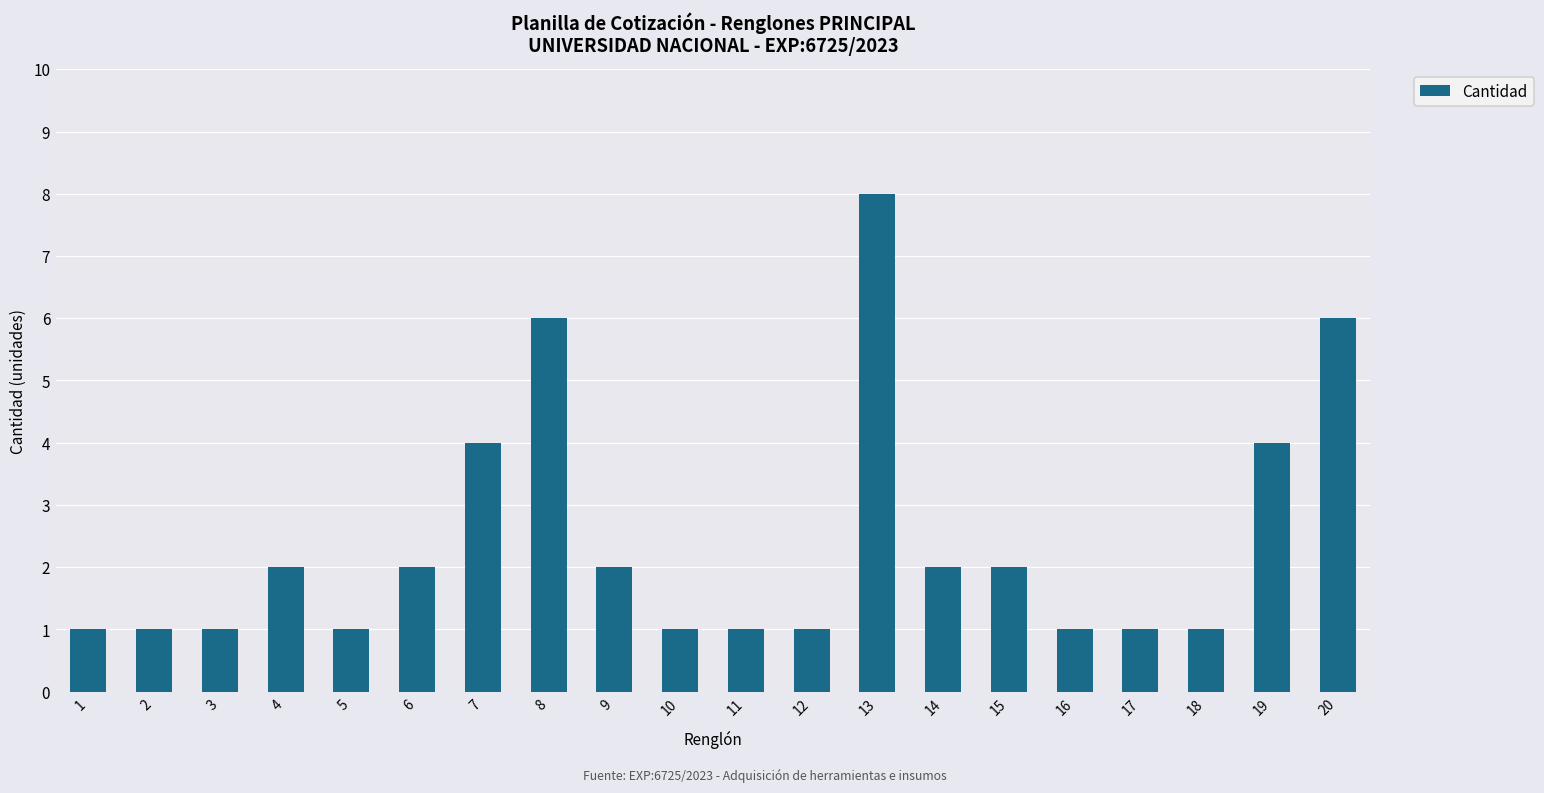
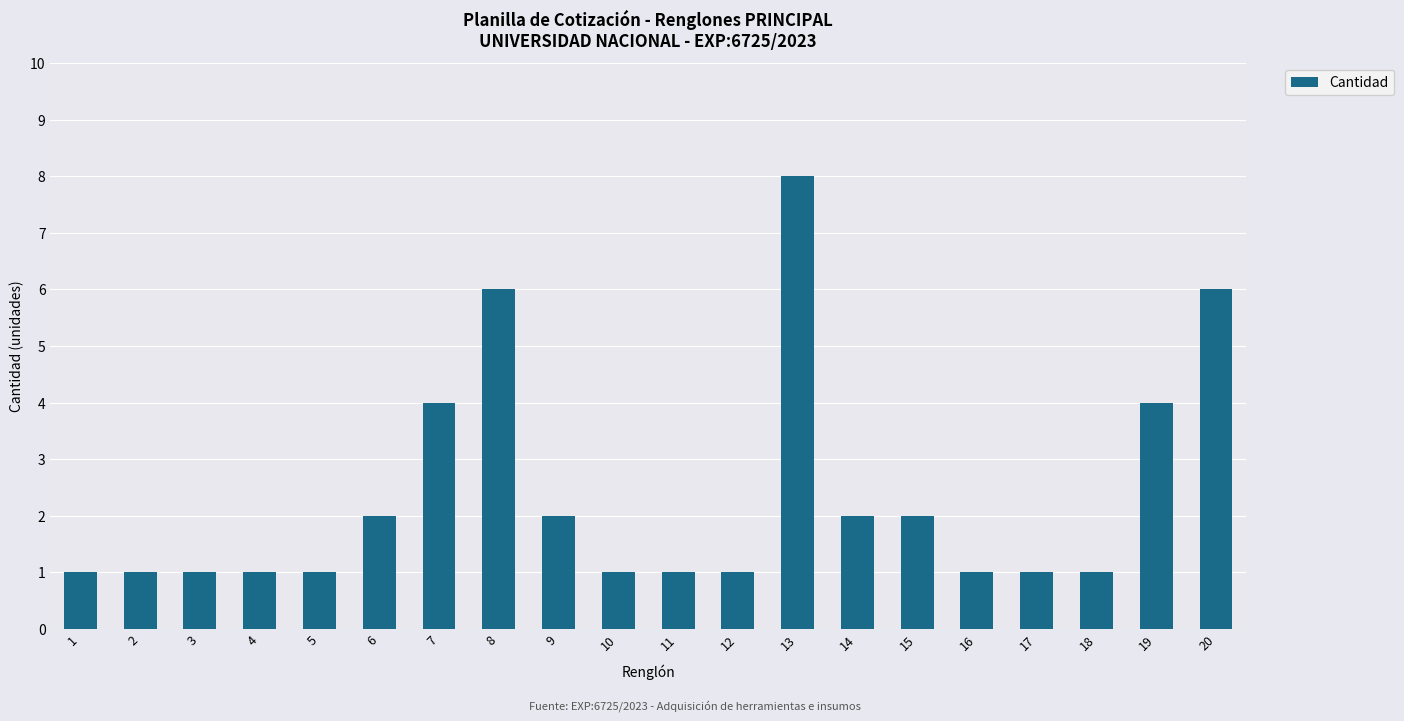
4: 2 -> 1
